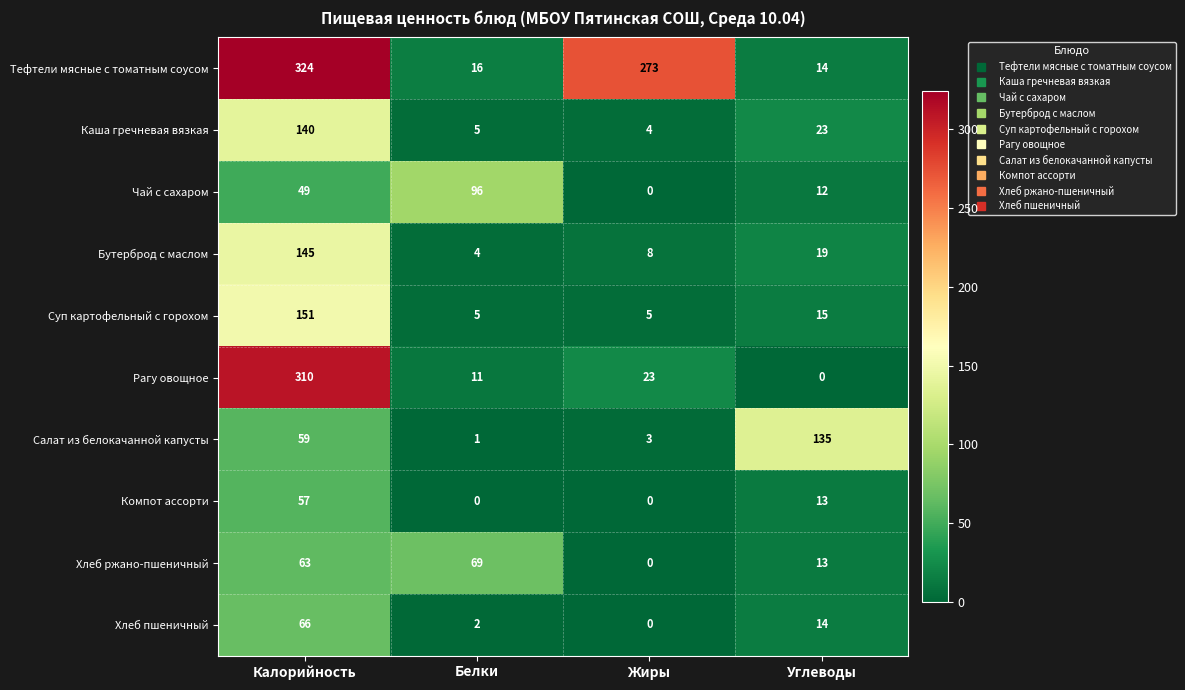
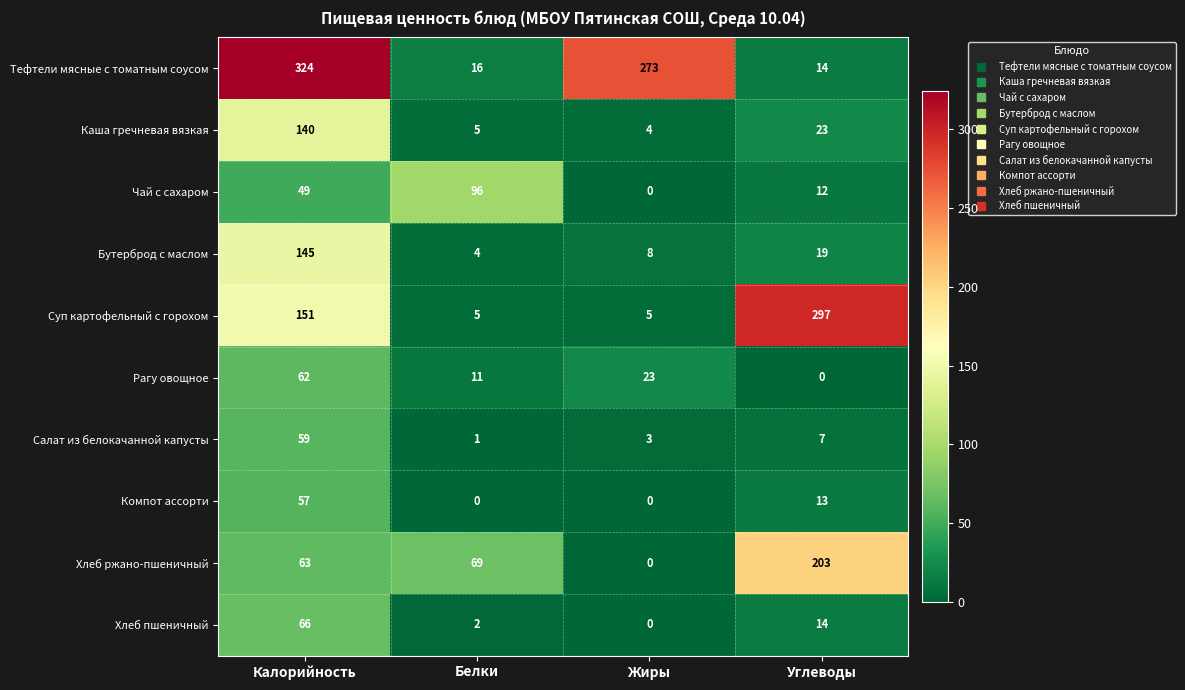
Суп картофельный с горохом, Углеводы: 15 -> 297
Рагу овощное, Калорийность: 310 -> 62
Салат из белокачанной капусты, Углеводы: 135 -> 7
Хлеб ржано-пшеничный, Углеводы: 13 -> 203
